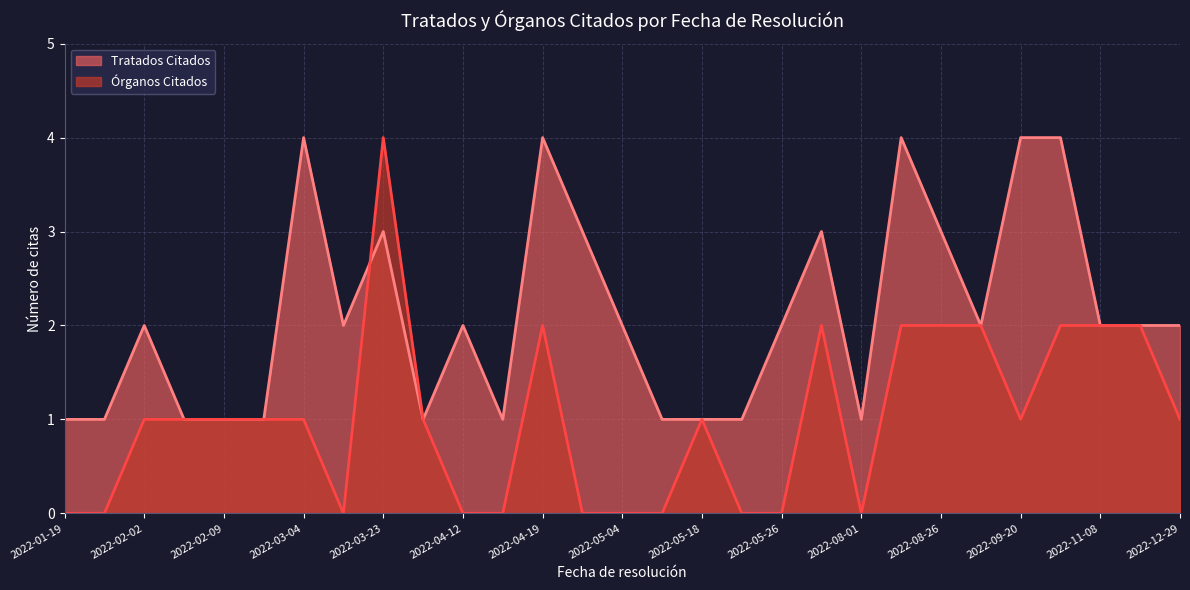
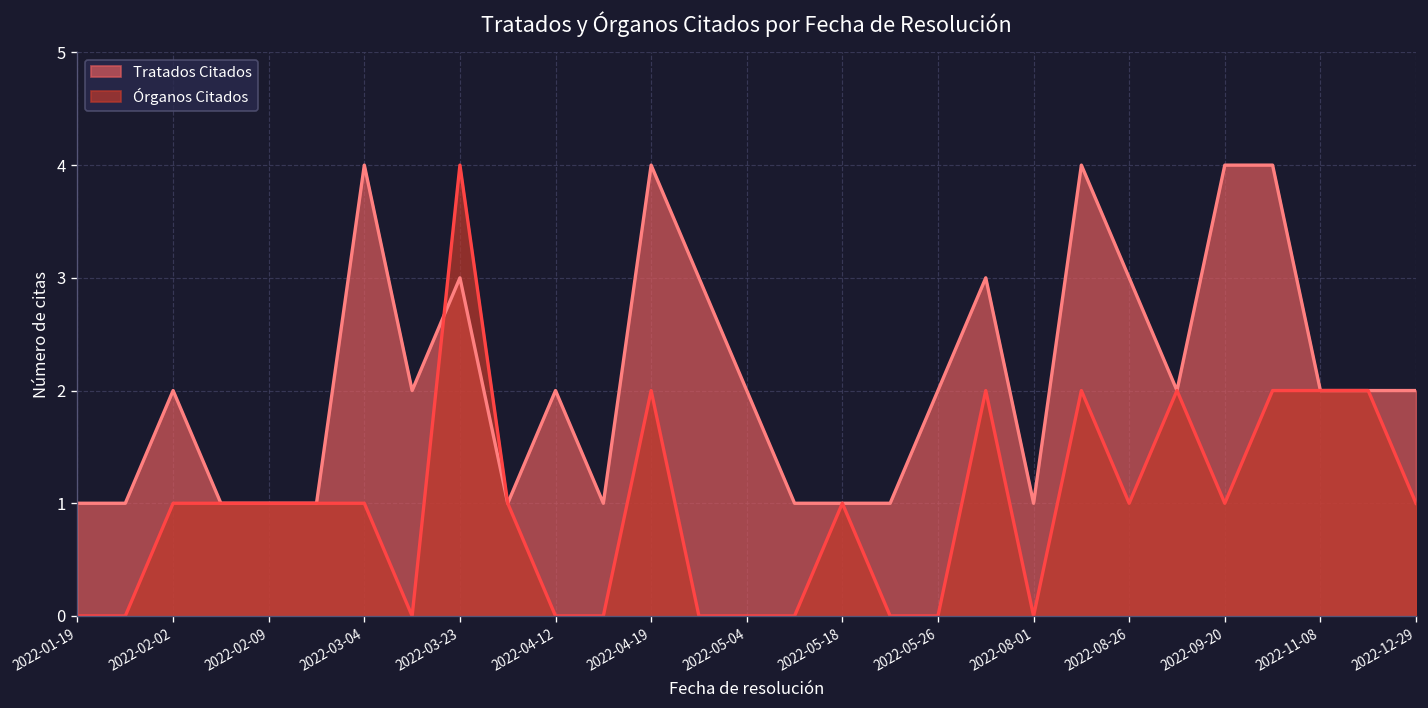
Órganos Citados, 2022-08-26: 2 -> 1
